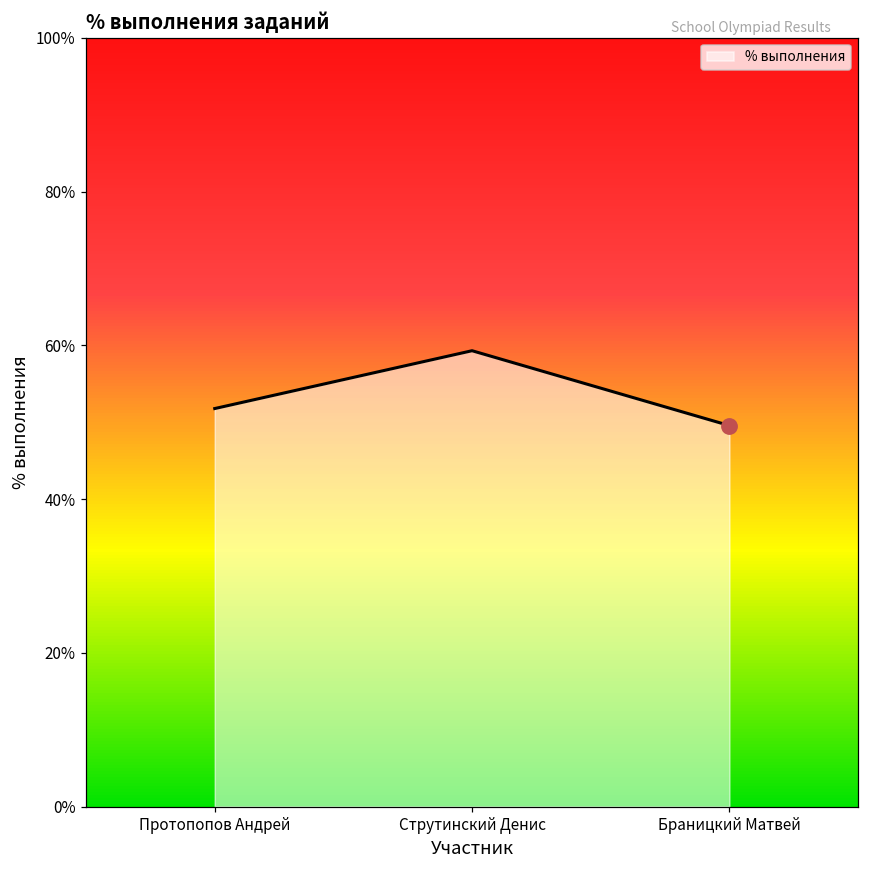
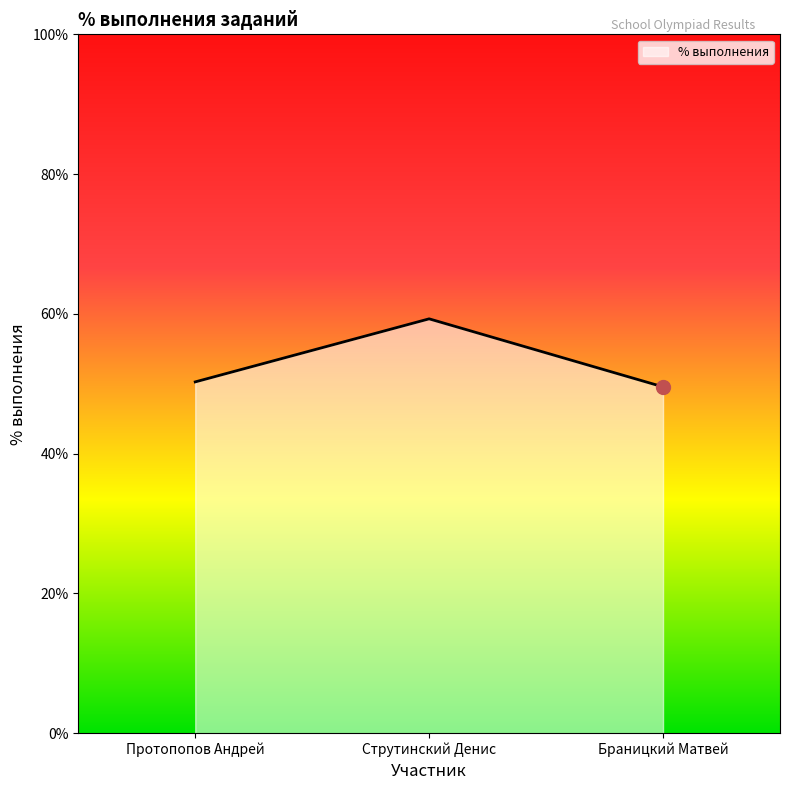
% выполнения, Протопопов Андрей: 52% -> 50%
